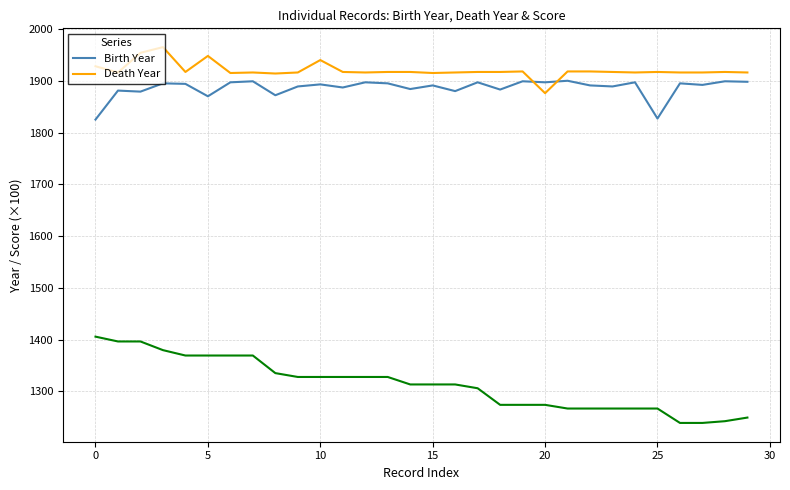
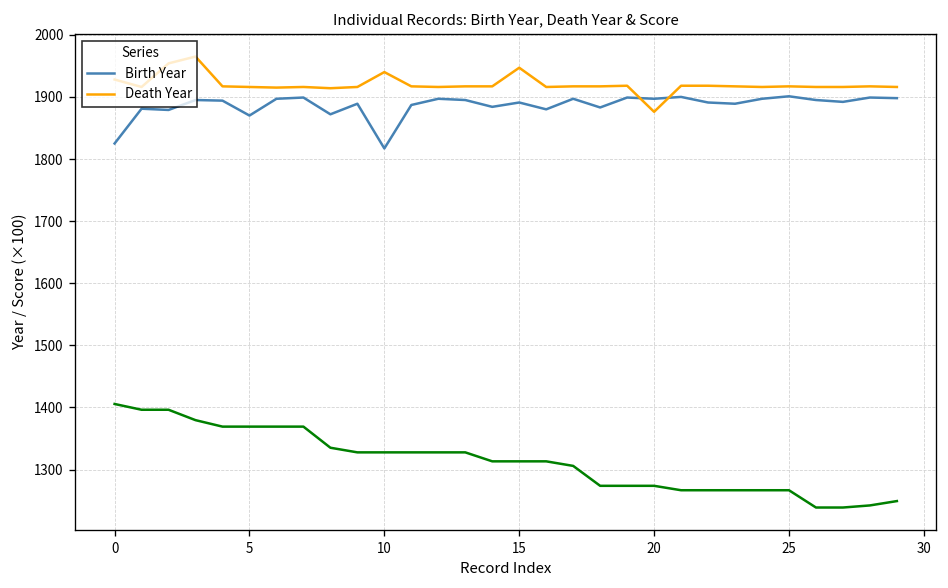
Death Year, 5: 1950 -> 1920
Birth Year, 10: 1890 -> 1820
Death Year, 15: 1920 -> 1950
Birth Year, 25: 1830 -> 1900
